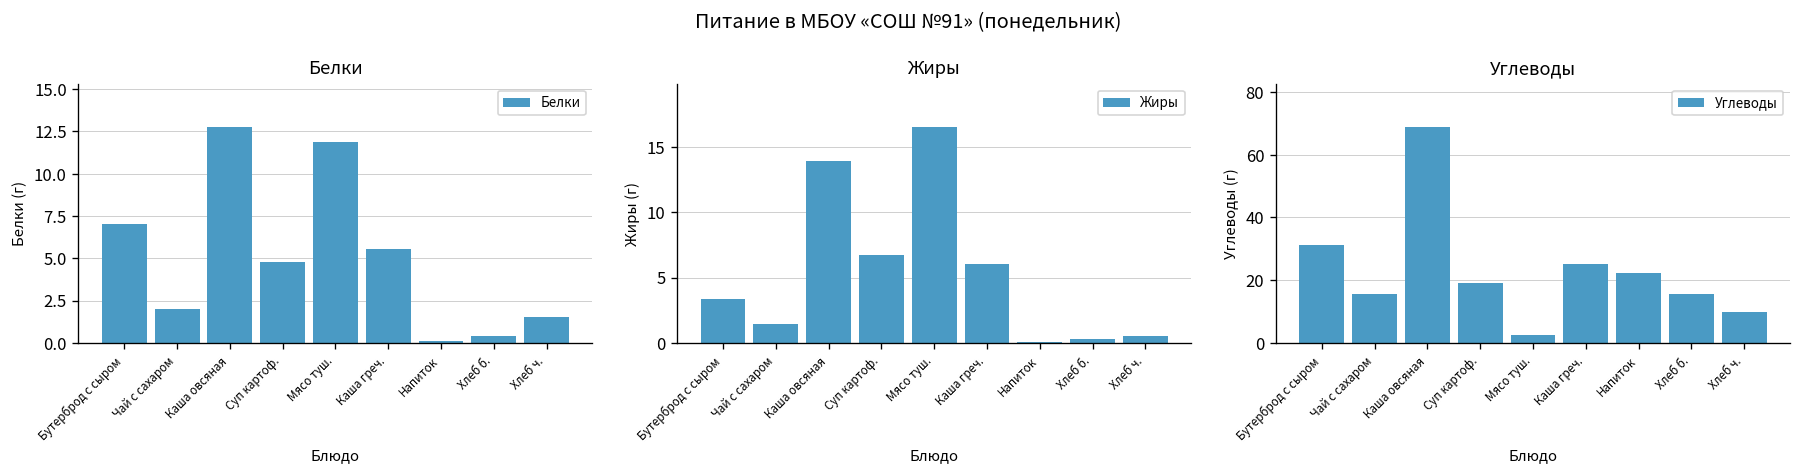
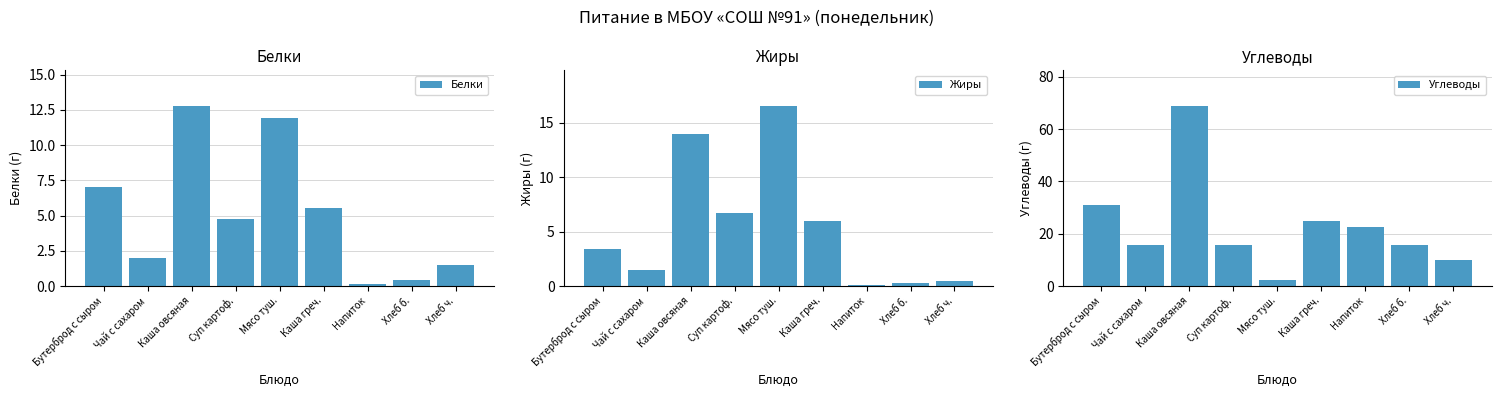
Углеводы, Суп картоф.: 19 -> 16
